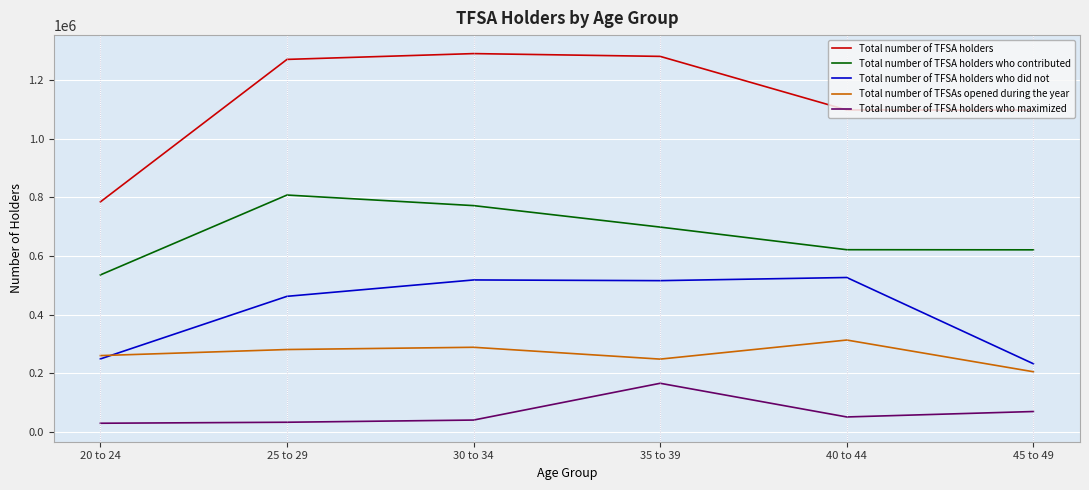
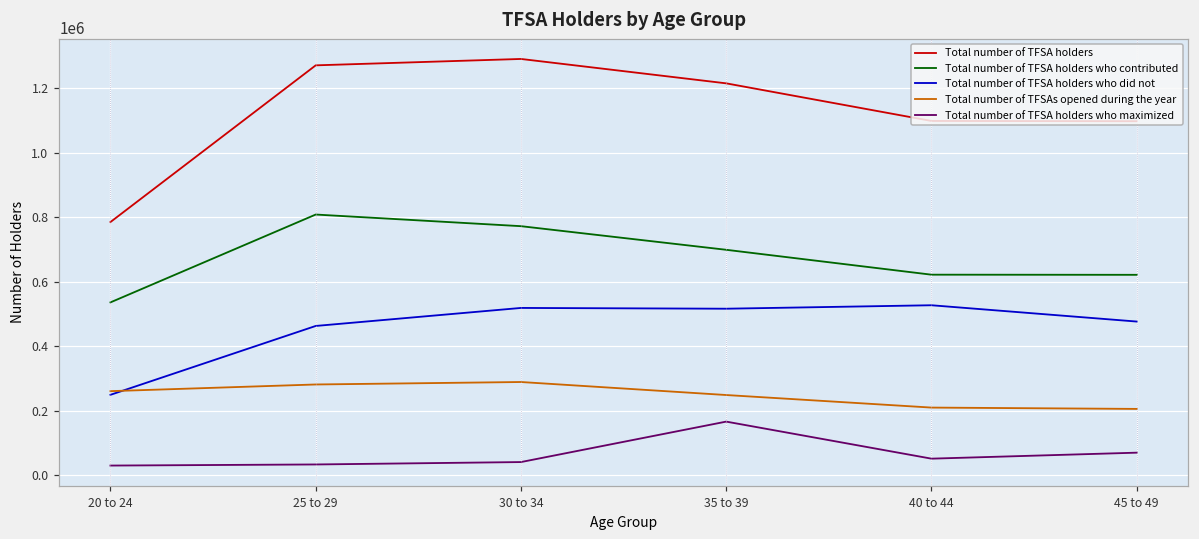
Total number of TFSA holders, 35 to 39: 1280000 -> 1210000
Total number of TFSAs opened during the year, 40 to 44: 310000 -> 210000
Total number of TFSA holders who did not, 45 to 49: 230000 -> 480000
